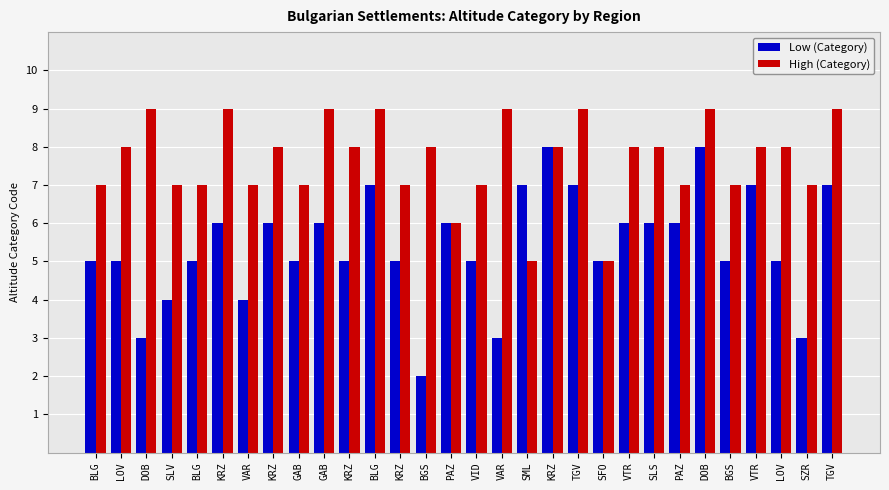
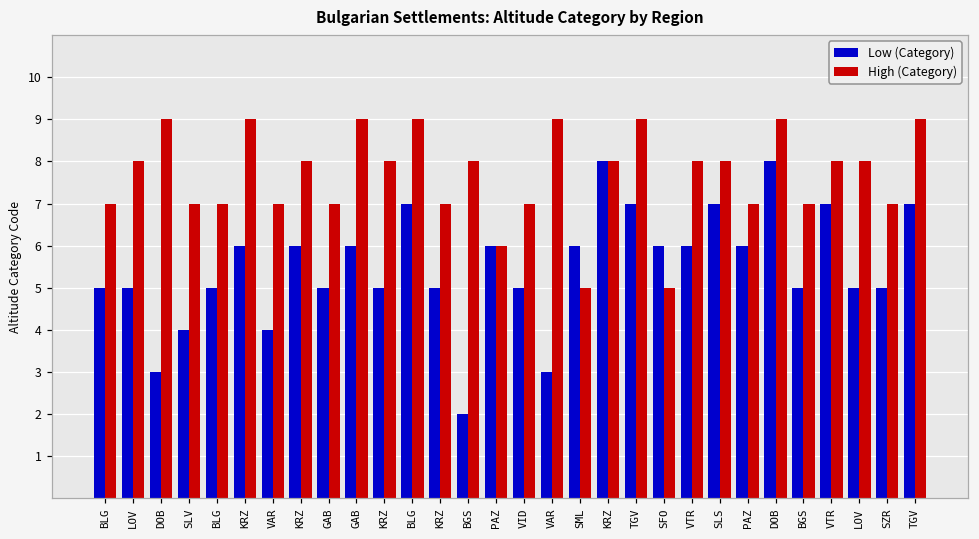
Low (Category), SML: 7 -> 6
Low (Category), SFO: 5 -> 6
Low (Category), SLS: 6 -> 7
Low (Category), SZR: 3 -> 5
